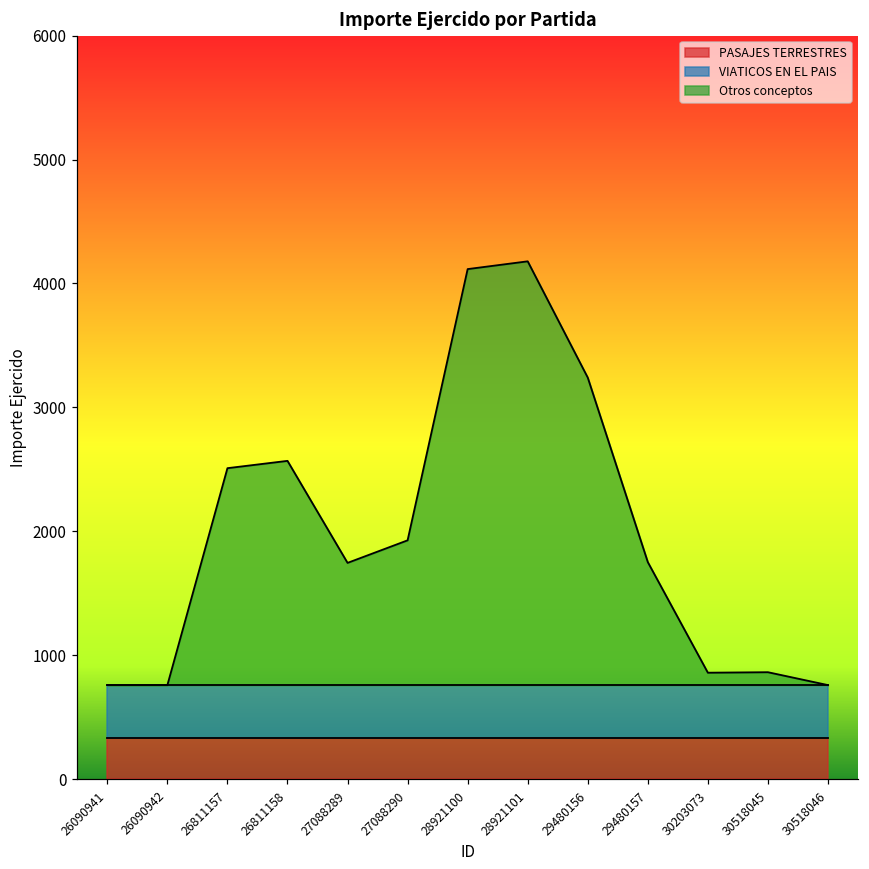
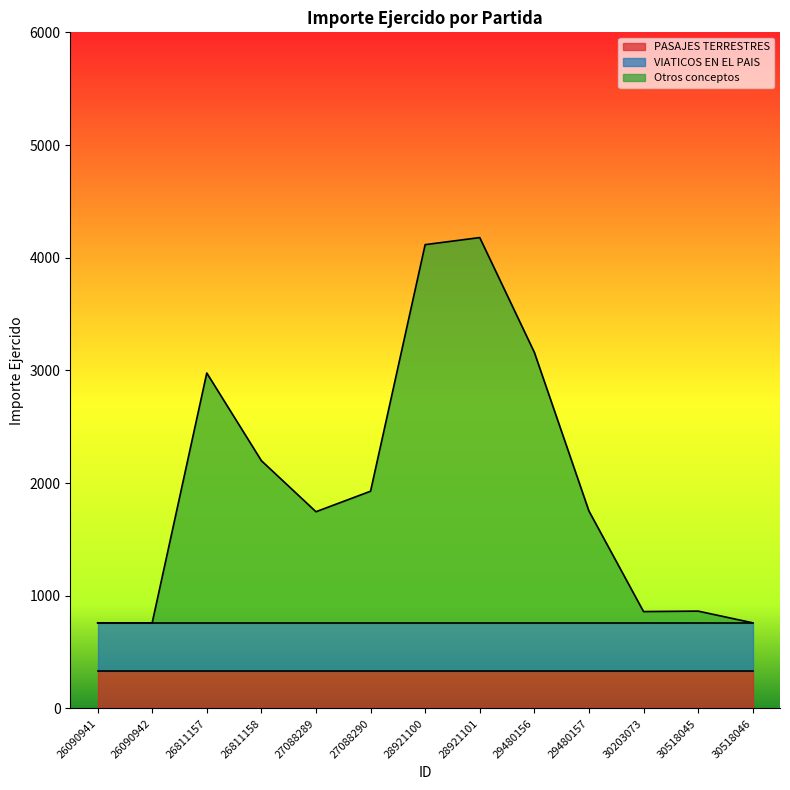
Otros conceptos, 26811157: 2510 -> 2980
Otros conceptos, 26811158: 2570 -> 2200
Otros conceptos, 29480156: 3240 -> 3160
